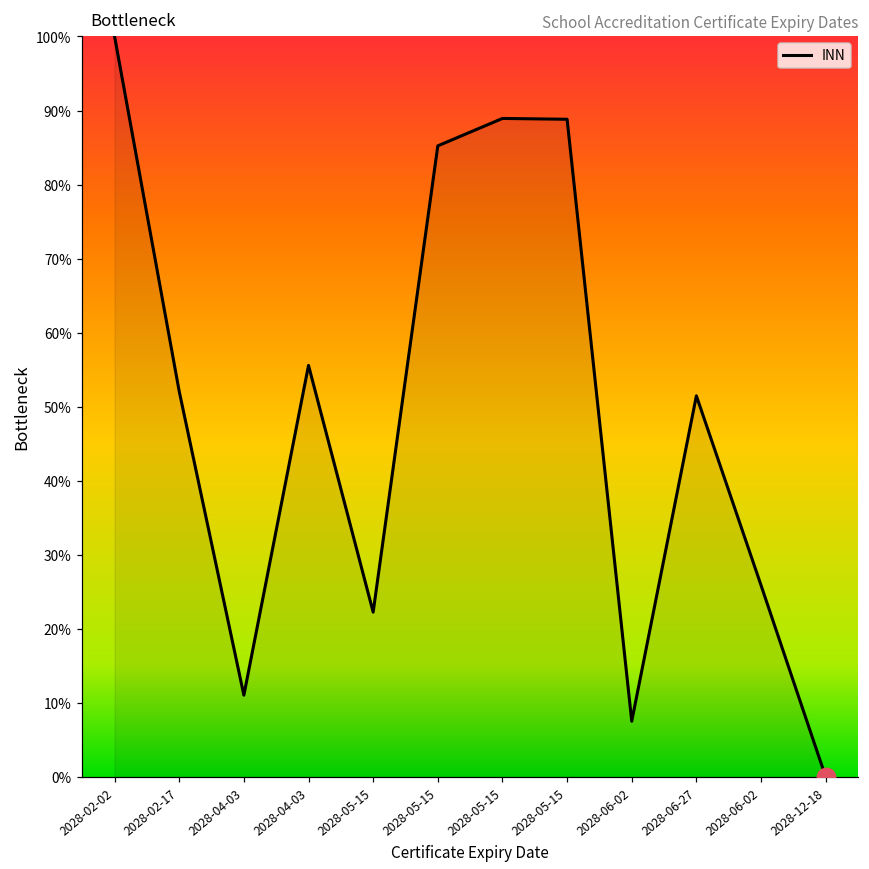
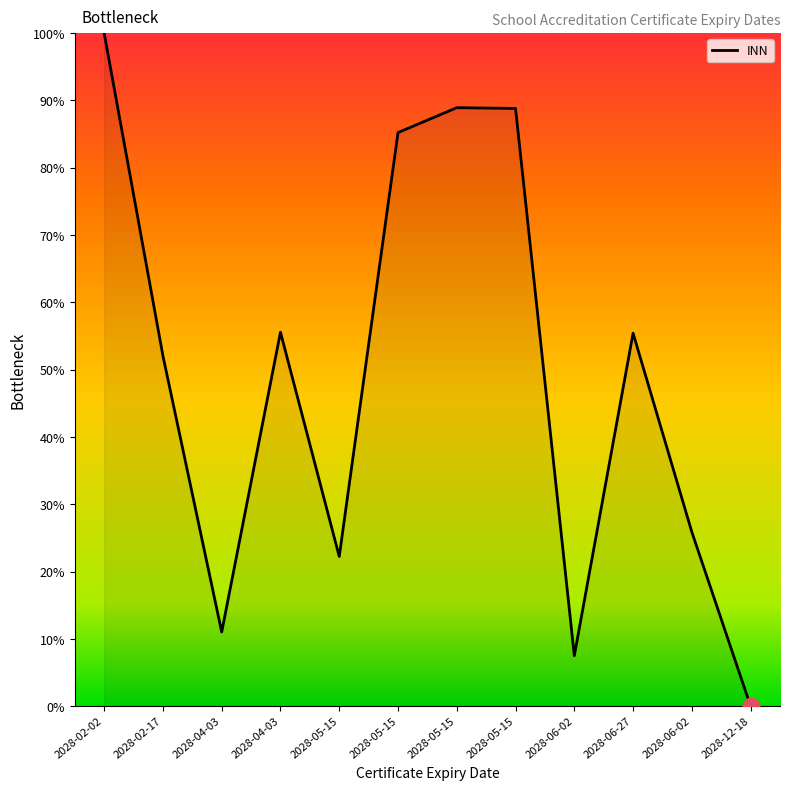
INN, 2028-06-27: 51% -> 55%
